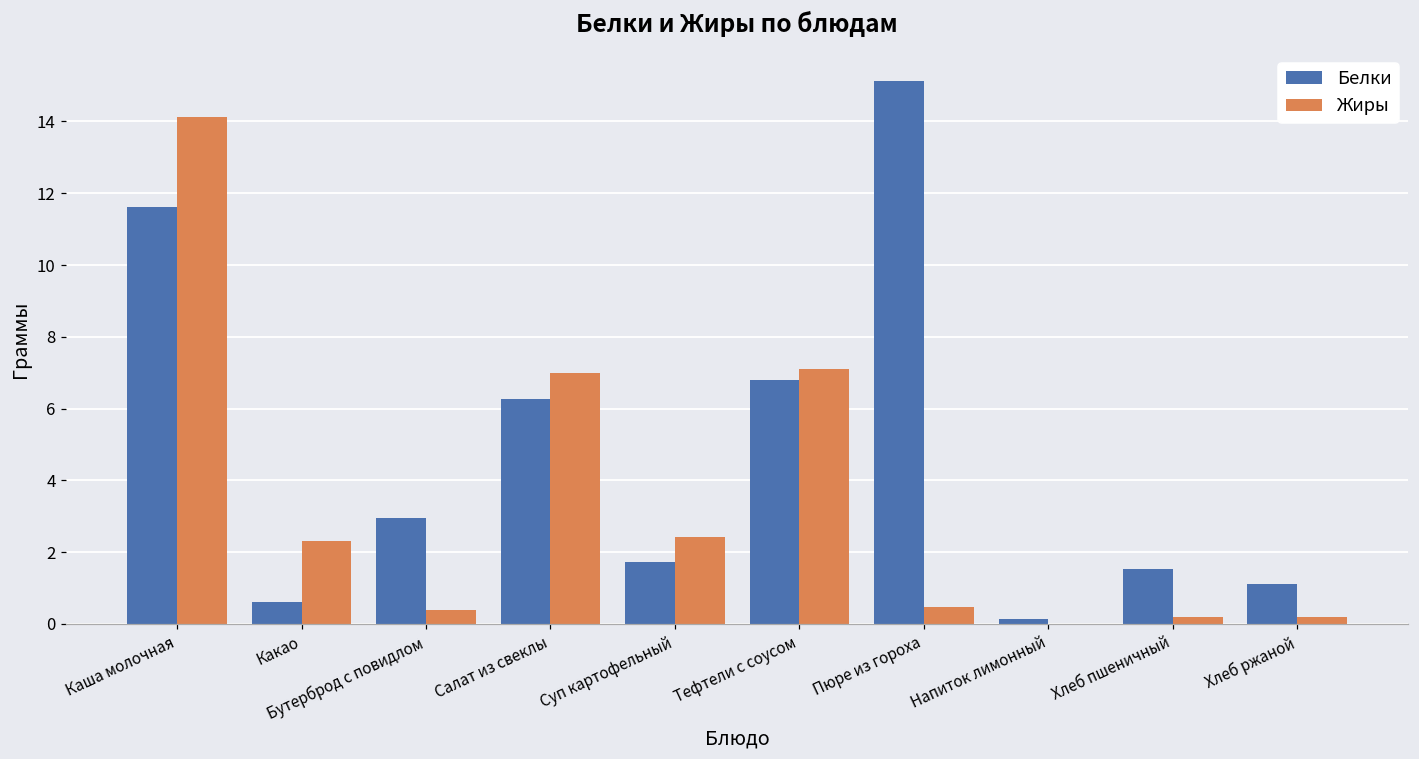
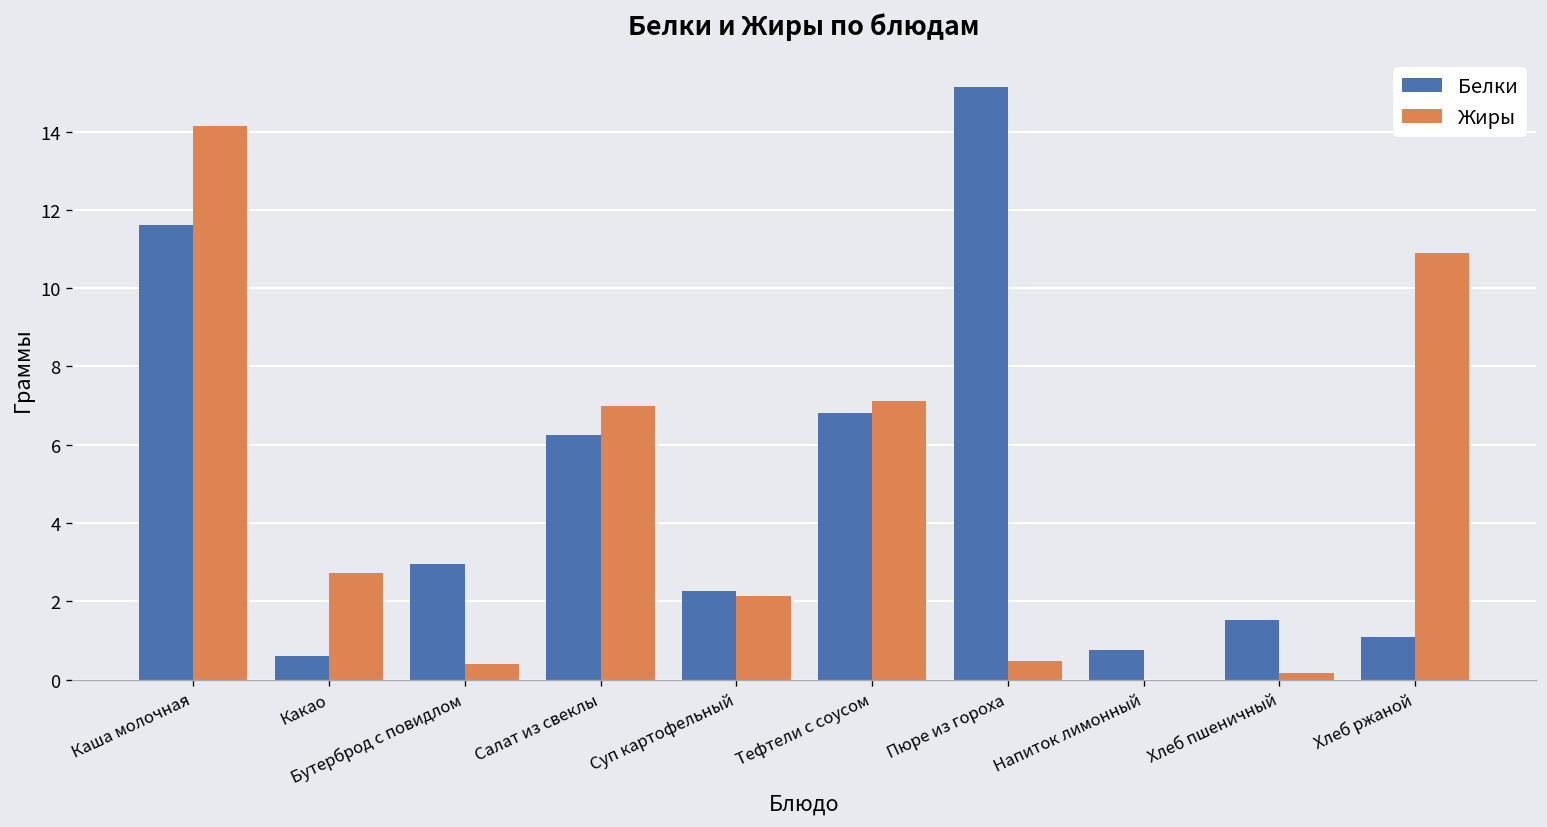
Жиры, Какао: 2.3 -> 2.7
Белки, Суп картофельный: 1.7 -> 2.3
Жиры, Суп картофельный: 2.4 -> 2.1
Белки, Напиток лимонный: 0.1 -> 0.8
Жиры, Хлеб ржаной: 0.2 -> 10.9
